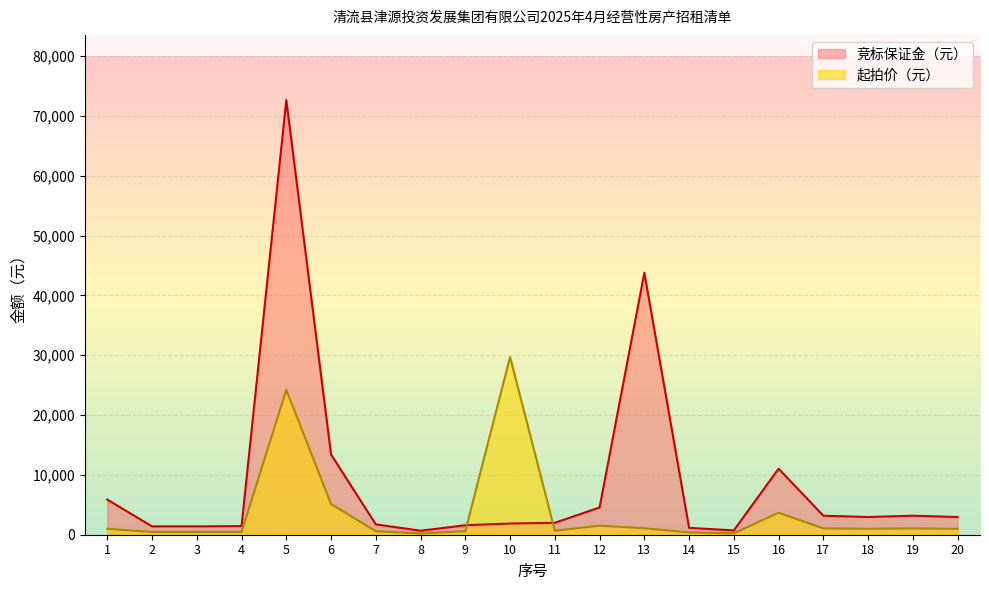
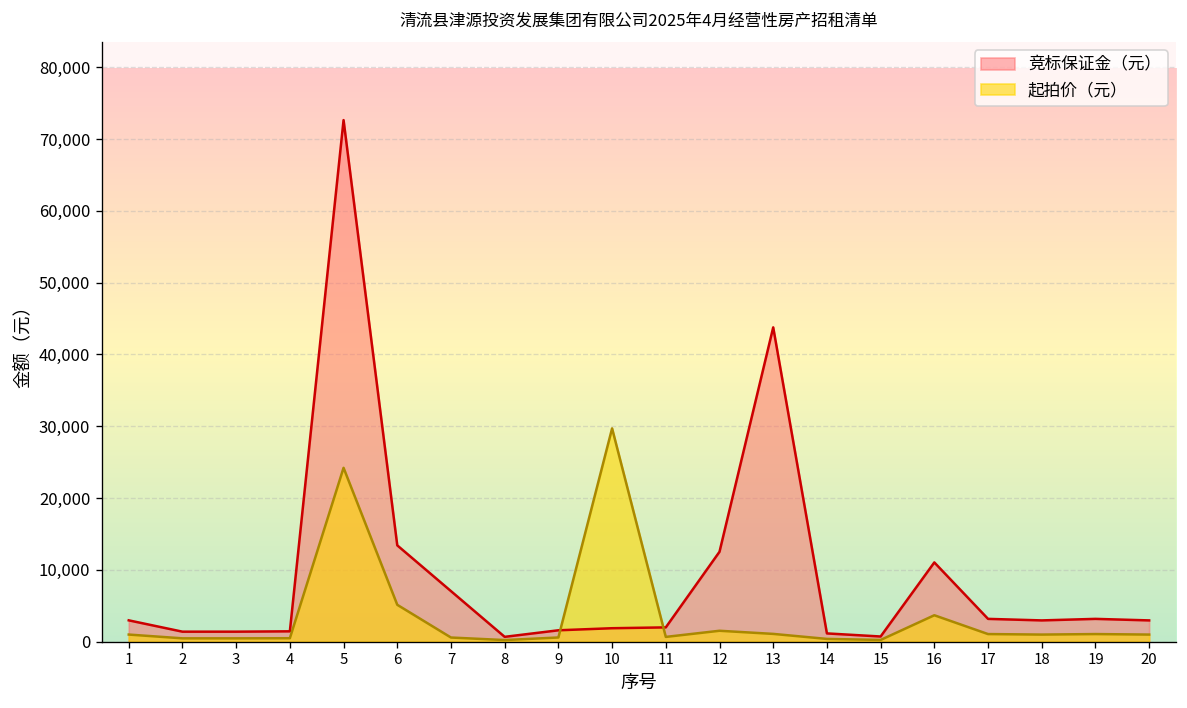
竞标保证金（元）, 1: 6,000 -> 3,000
竞标保证金（元）, 7: 2,000 -> 7,000
竞标保证金（元）, 12: 5,000 -> 13,000
